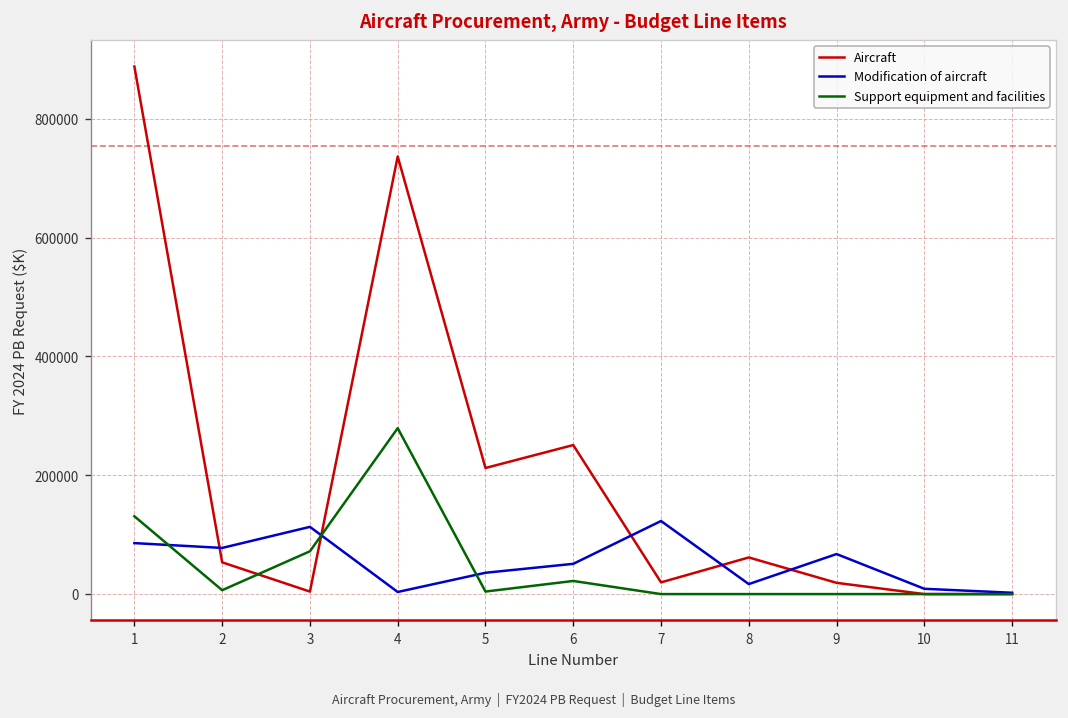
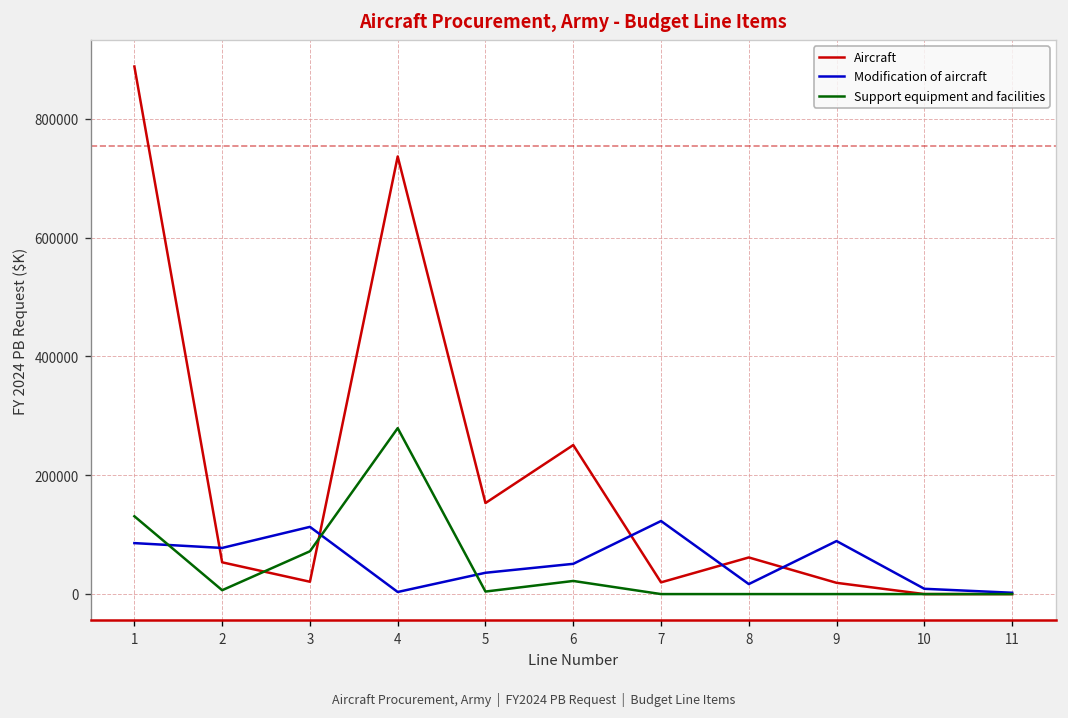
Aircraft, 3: 0 -> 20000
Aircraft, 5: 210000 -> 150000
Modification of aircraft, 9: 70000 -> 90000
